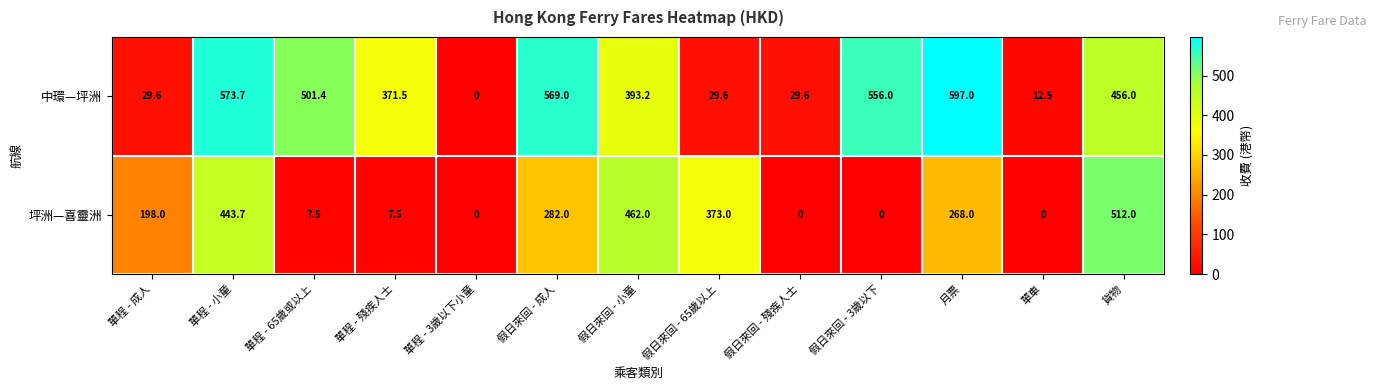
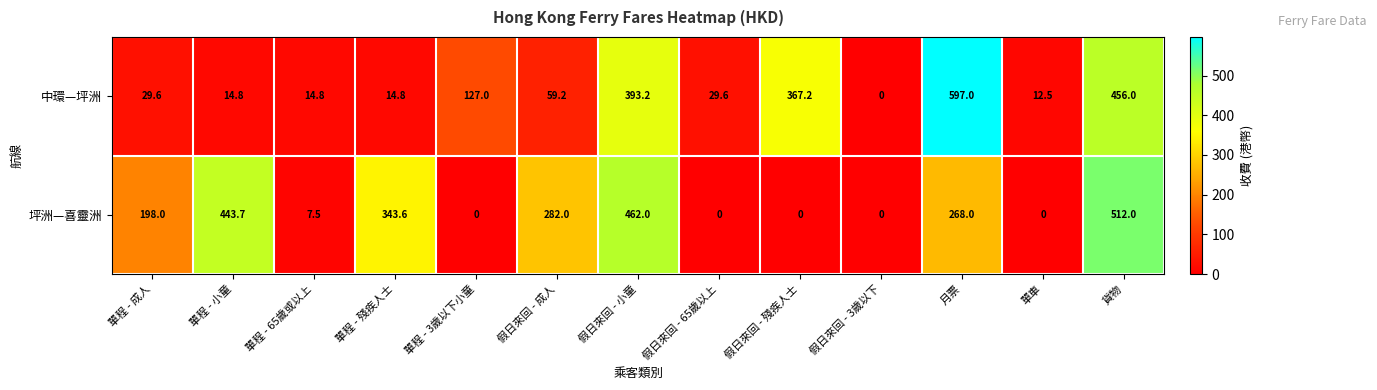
中環—坪洲, 單程 - 小童: 573.7 -> 14.8
中環—坪洲, 單程 - 65歲或以上: 501.4 -> 14.8
中環—坪洲, 單程 - 殘疾人士: 371.5 -> 14.8
中環—坪洲, 單程 - 3歲以下小童: 0 -> 127.0
中環—坪洲, 假日來回 - 成人: 569.0 -> 59.2
中環—坪洲, 假日來回 - 殘疾人士: 29.6 -> 367.2
中環—坪洲, 假日來回 - 3歲以下: 556.0 -> 0
坪洲—喜靈洲, 單程 - 殘疾人士: 7.5 -> 343.6
坪洲—喜靈洲, 假日來回 - 65歲以上: 373.0 -> 0
